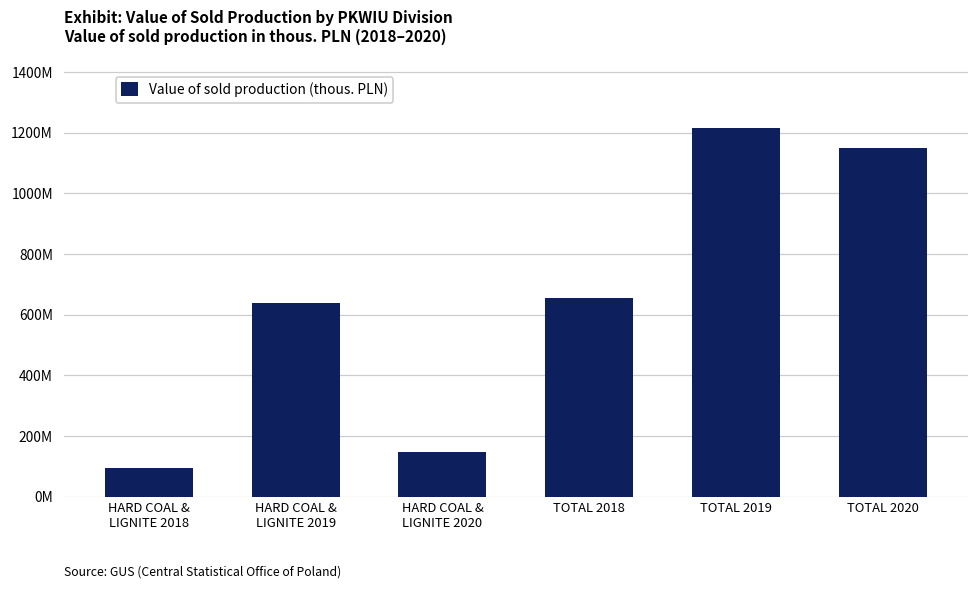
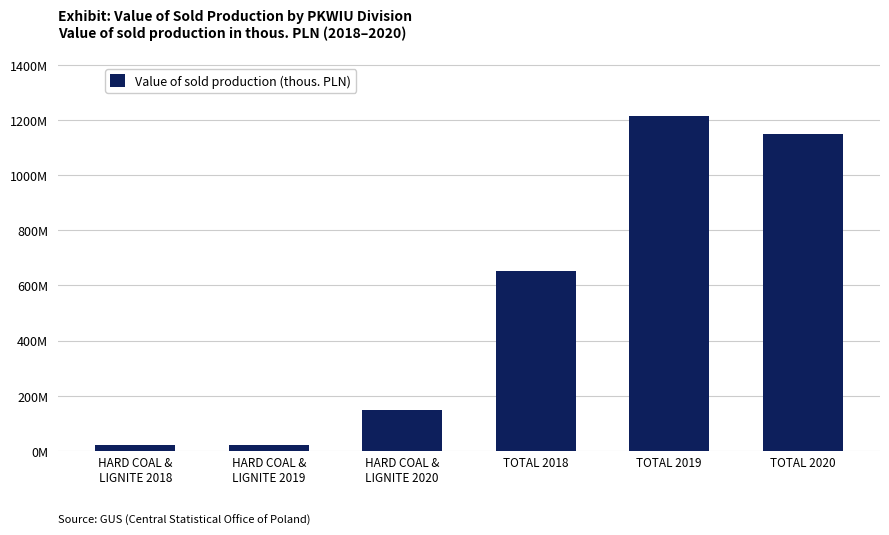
HARD COAL & LIGNITE 2018: 90000000 -> 20000000
HARD COAL & LIGNITE 2019: 640000000 -> 20000000
